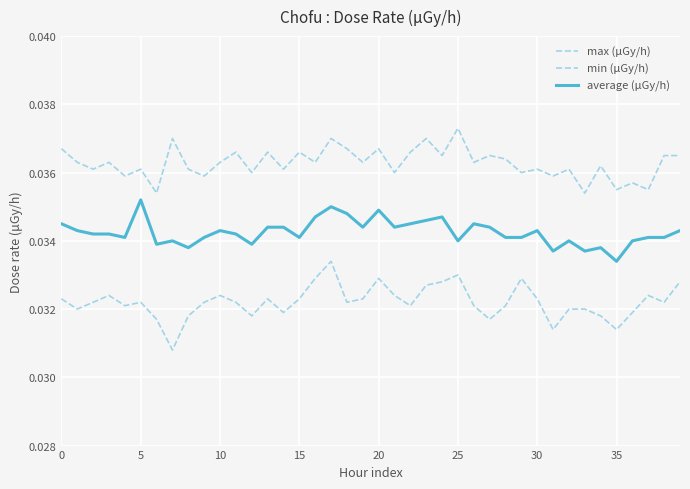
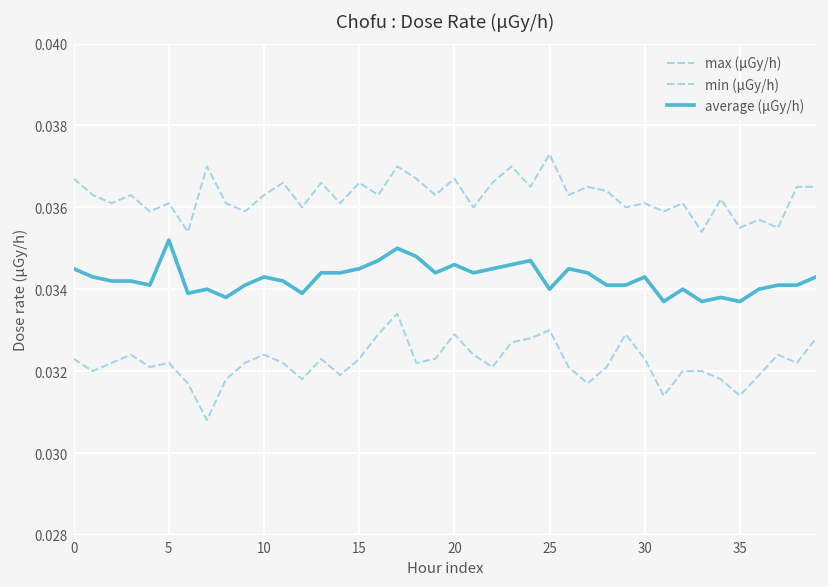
average (μGy/h), 15: 0.0341 -> 0.0345
average (μGy/h), 20: 0.0349 -> 0.0346
average (μGy/h), 35: 0.0334 -> 0.0337
